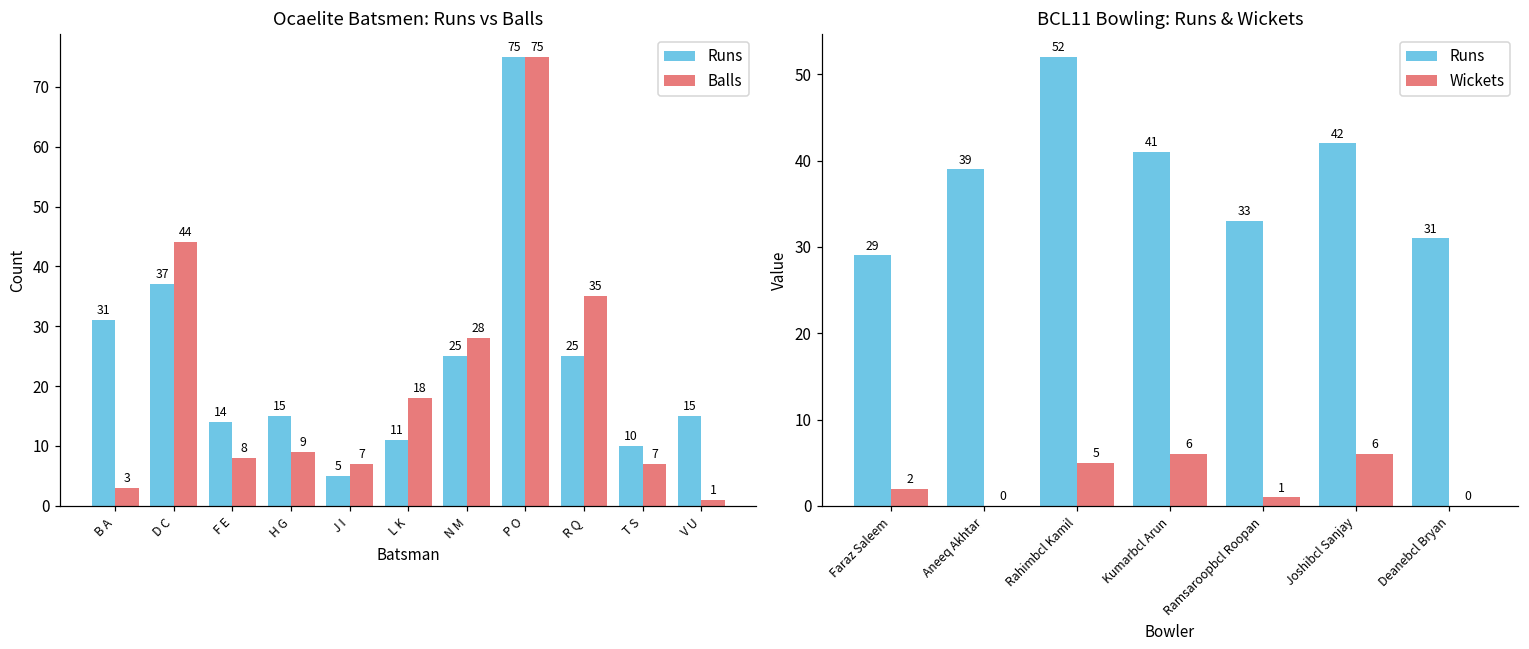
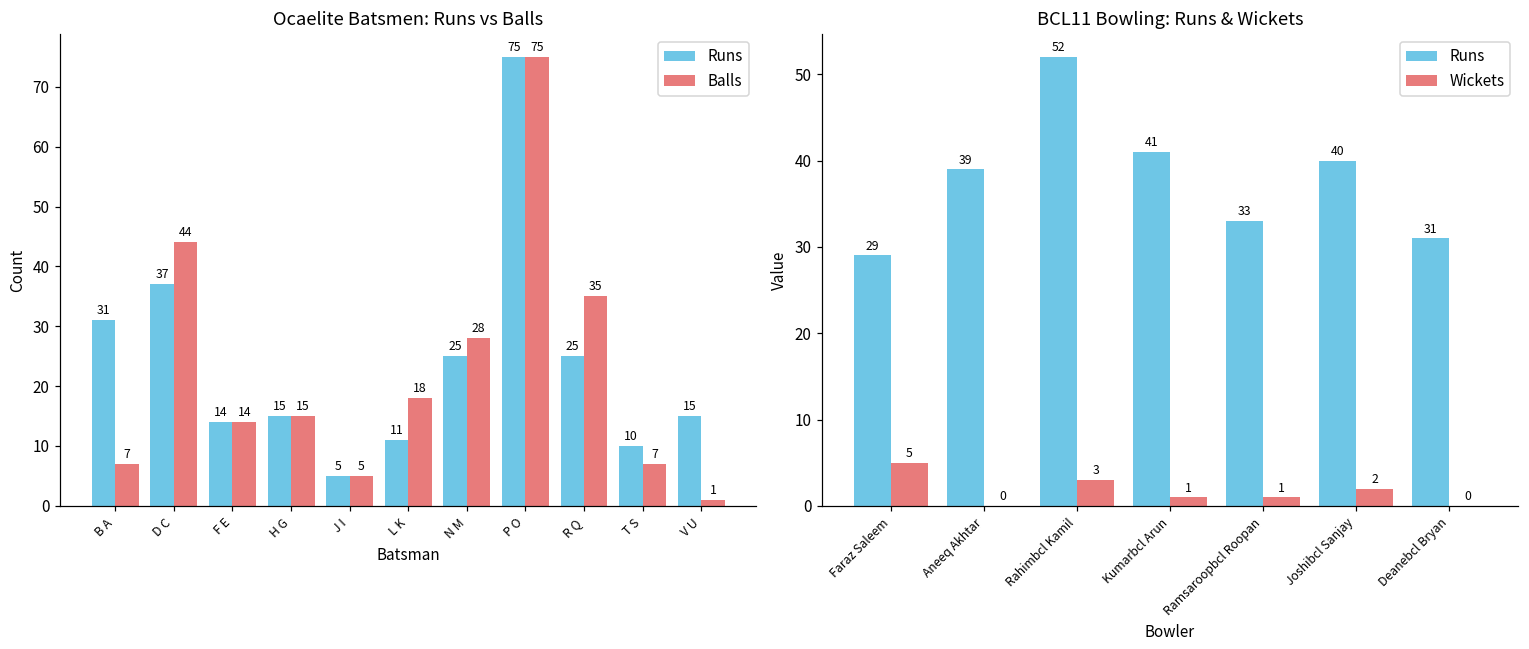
Ocaelite Batsmen: Runs vs Balls, Balls, B A: 3 -> 7
Ocaelite Batsmen: Runs vs Balls, Balls, F E: 8 -> 14
Ocaelite Batsmen: Runs vs Balls, Balls, H G: 9 -> 15
Ocaelite Batsmen: Runs vs Balls, Balls, J I: 7 -> 5
BCL11 Bowling: Runs & Wickets, Wickets, Faraz Saleem: 2 -> 5
BCL11 Bowling: Runs & Wickets, Wickets, Rahimbcl Kamil: 5 -> 3
BCL11 Bowling: Runs & Wickets, Wickets, Kumarbcl Arun: 6 -> 1
BCL11 Bowling: Runs & Wickets, Runs, Joshibcl Sanjay: 42 -> 40
BCL11 Bowling: Runs & Wickets, Wickets, Joshibcl Sanjay: 6 -> 2
